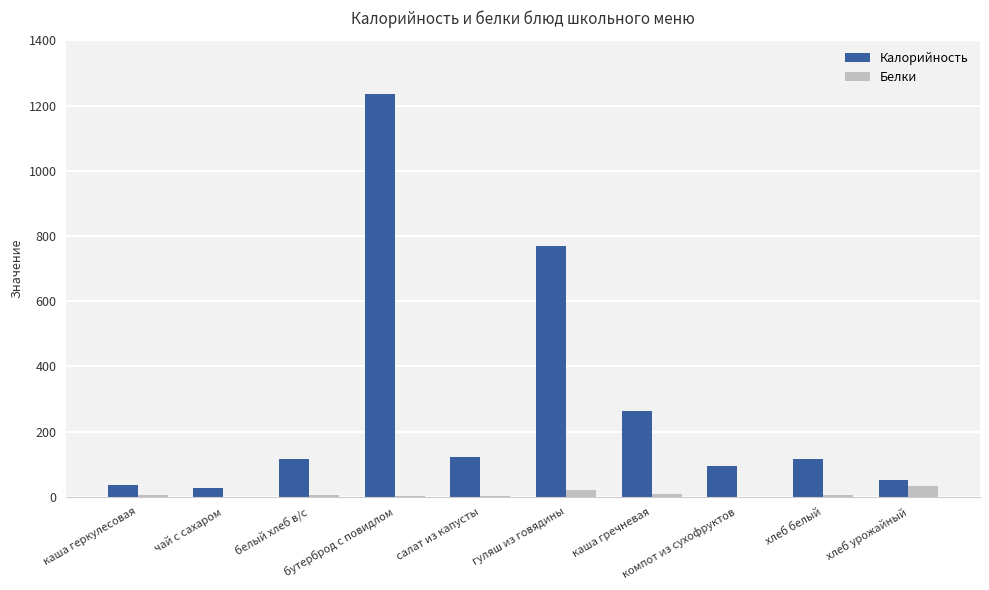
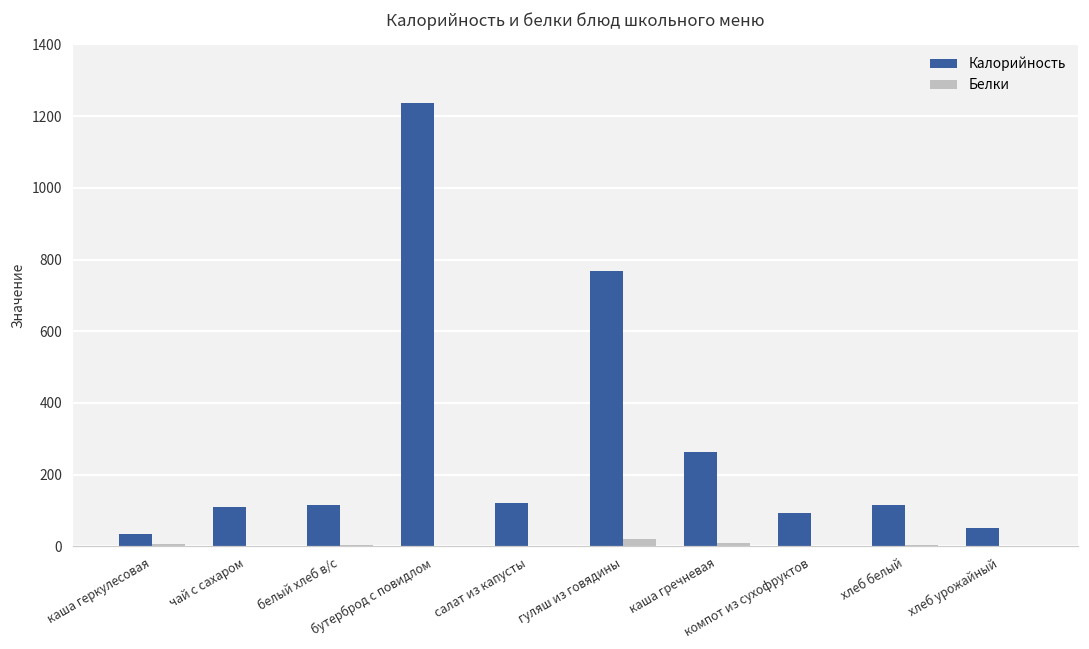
Калорийность, чай с сахаром: 30 -> 110
Белки, хлеб урожайный: 30 -> 0
